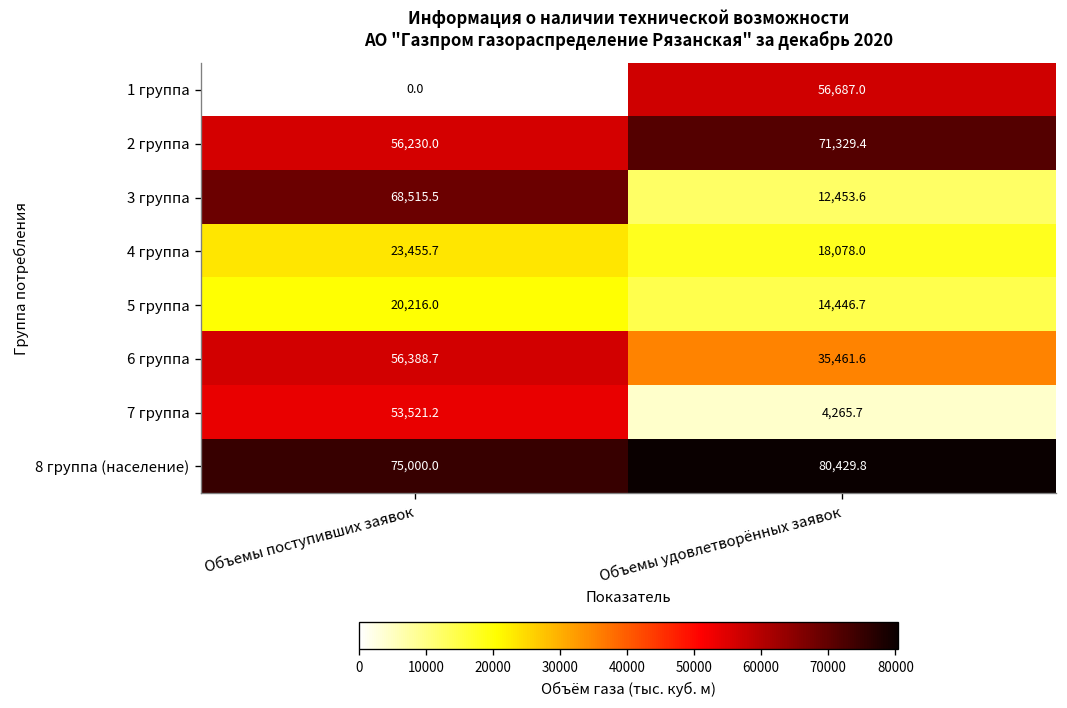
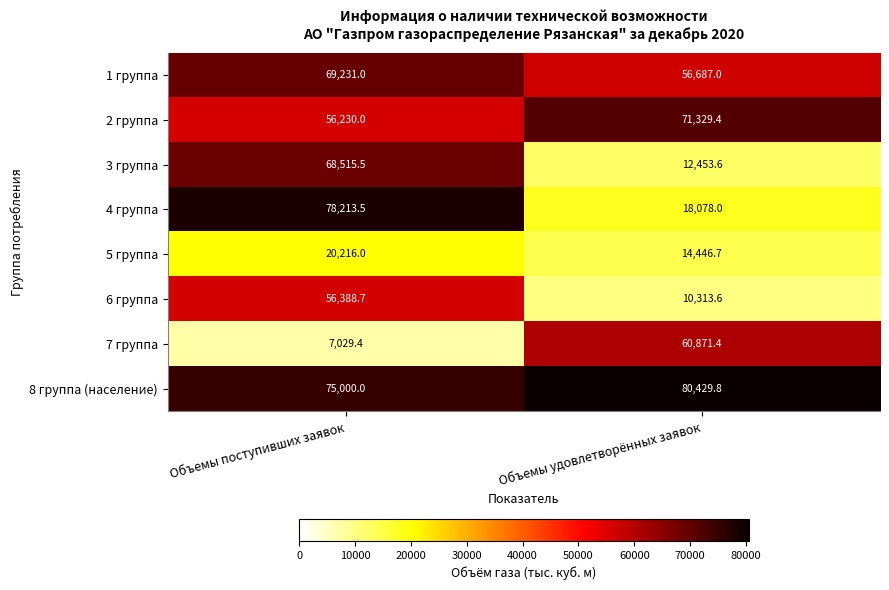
1 группа, Объемы поступивших заявок: 0.0 -> 69,231.0
4 группа, Объемы поступивших заявок: 23,455.7 -> 78,213.5
6 группа, Объемы удовлетворённых заявок: 35,461.6 -> 10,313.6
7 группа, Объемы поступивших заявок: 53,521.2 -> 7,029.4
7 группа, Объемы удовлетворённых заявок: 4,265.7 -> 60,871.4
